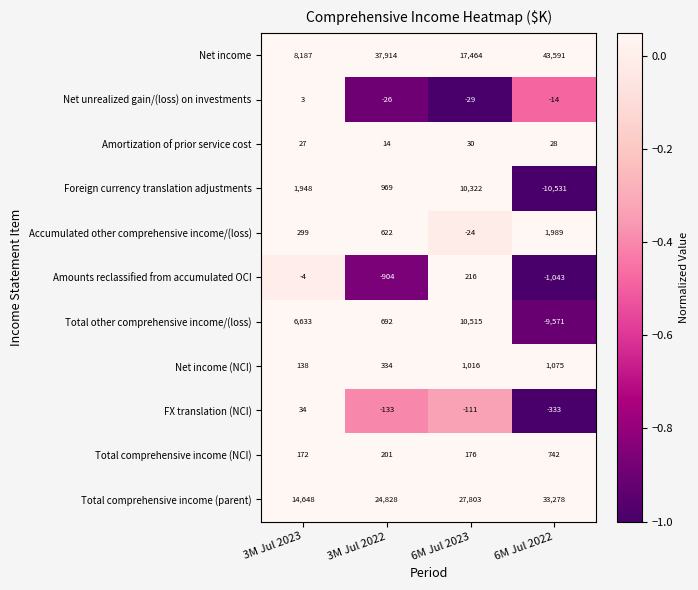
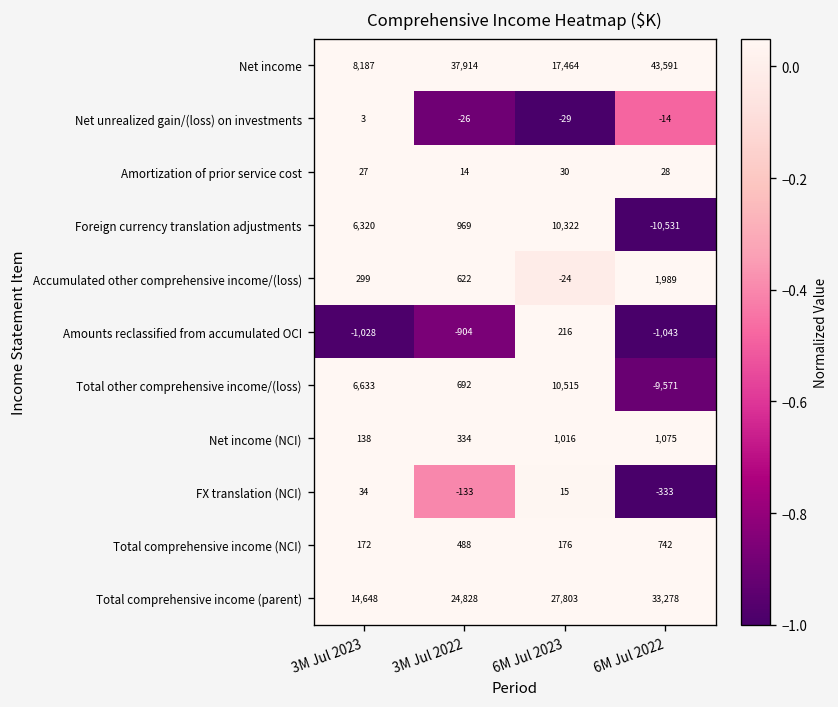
Foreign currency translation adjustments, 3M Jul 2023: 1,948 -> 6,320
Amounts reclassified from accumulated OCI, 3M Jul 2023: -4 -> -1,028
FX translation (NCI), 6M Jul 2023: -111 -> 15
Total comprehensive income (NCI), 3M Jul 2022: 201 -> 488
